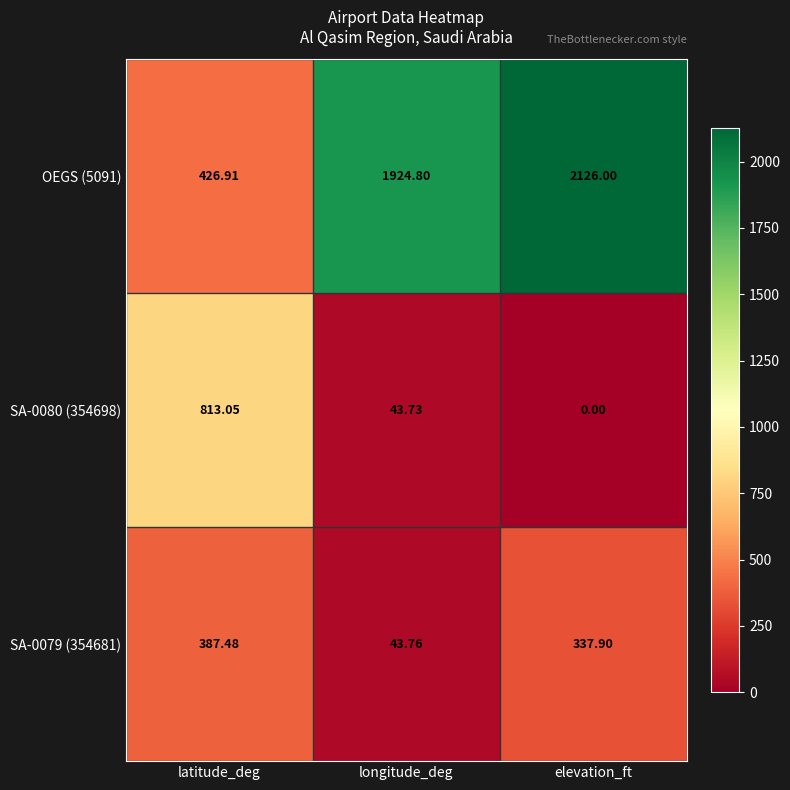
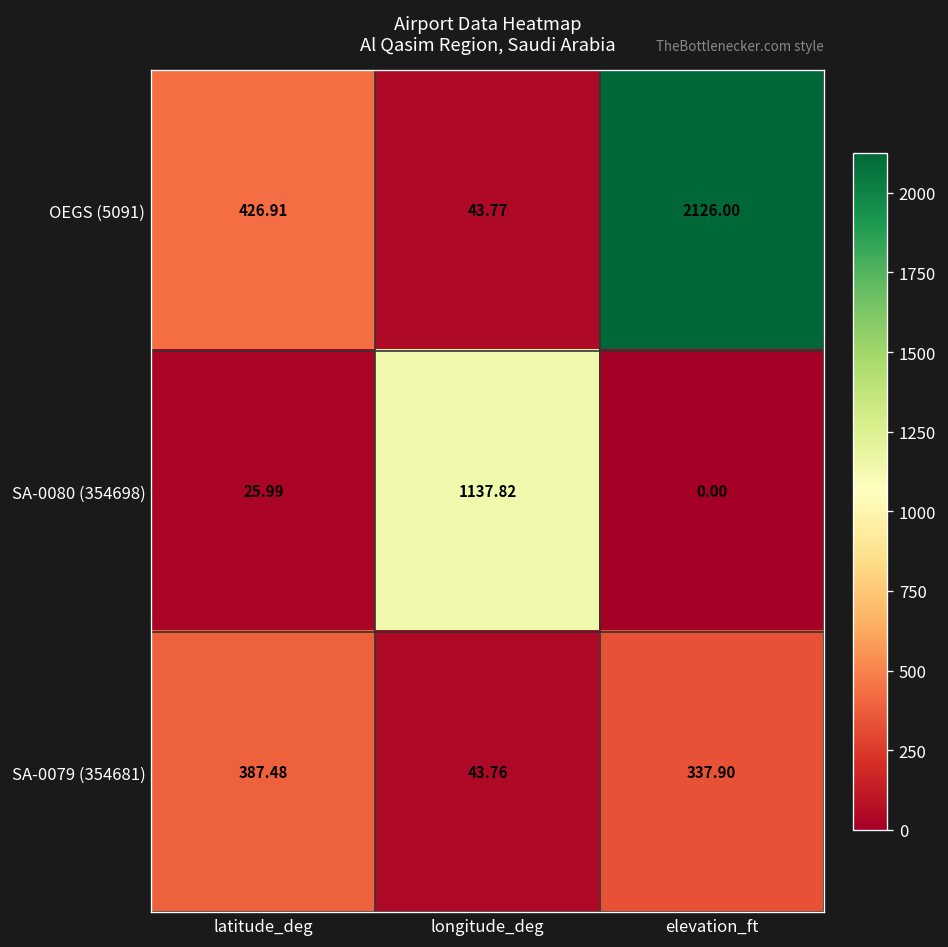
OEGS (5091), longitude_deg: 1924.80 -> 43.77
SA-0080 (354698), latitude_deg: 813.05 -> 25.99
SA-0080 (354698), longitude_deg: 43.73 -> 1137.82
